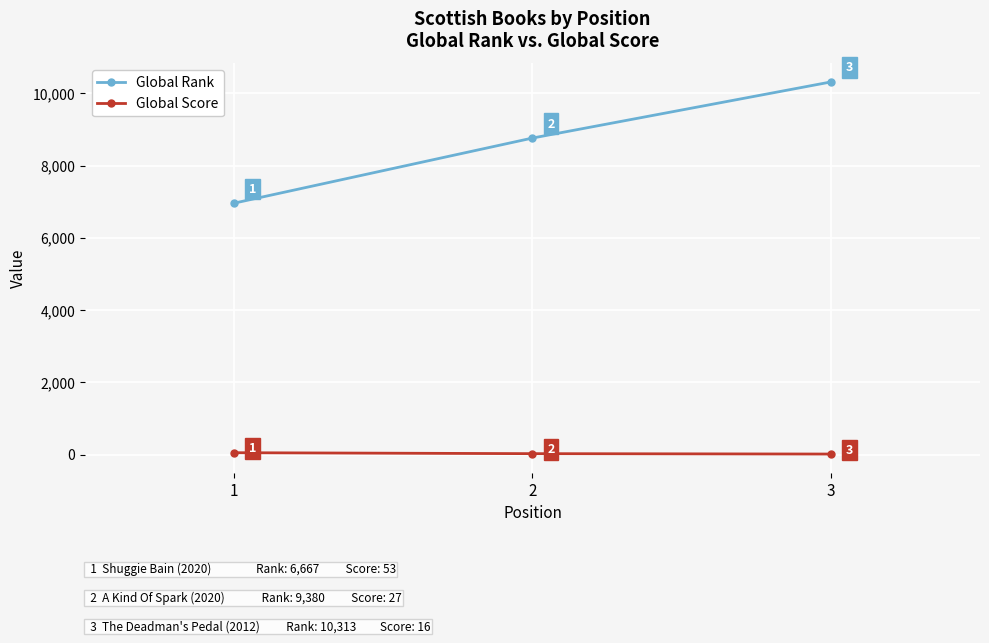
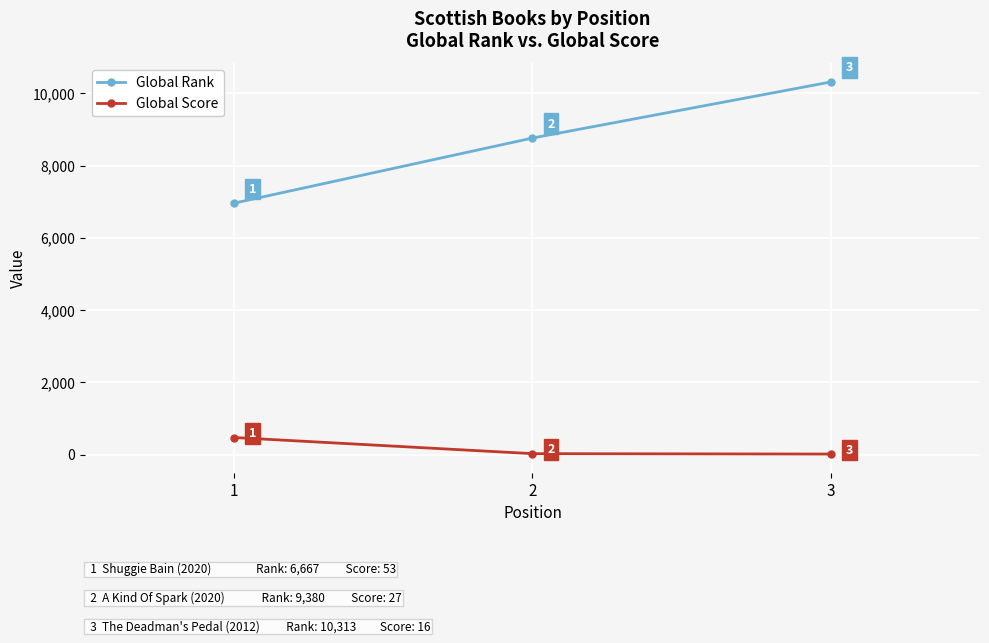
Global Score, 1: 100 -> 500
